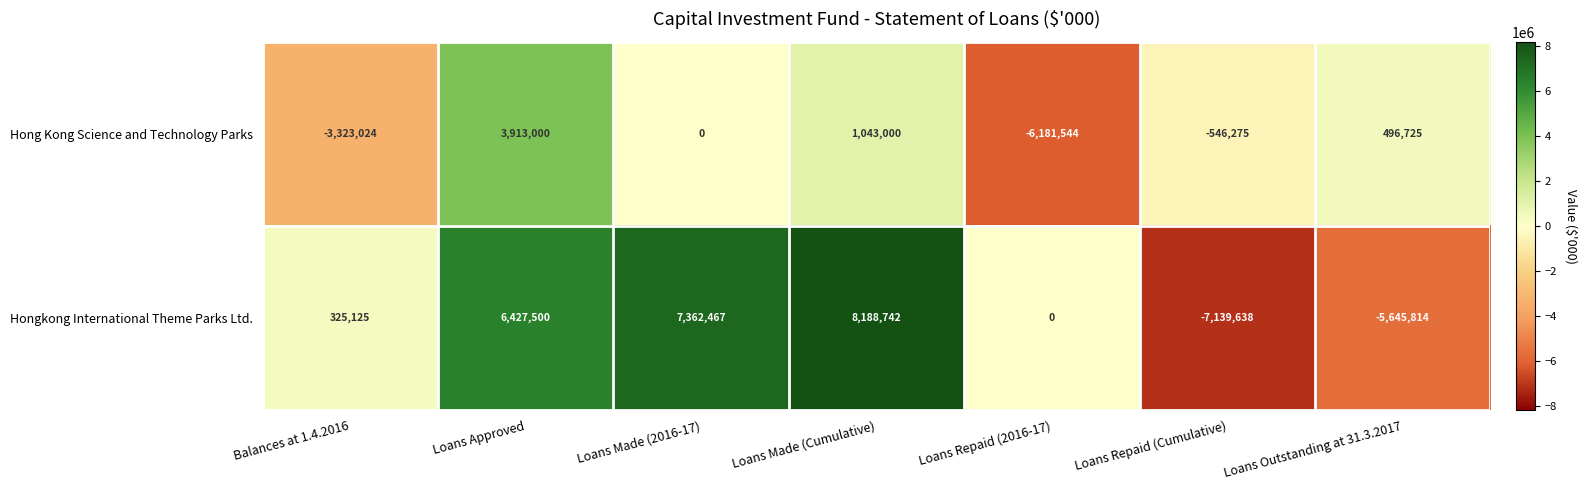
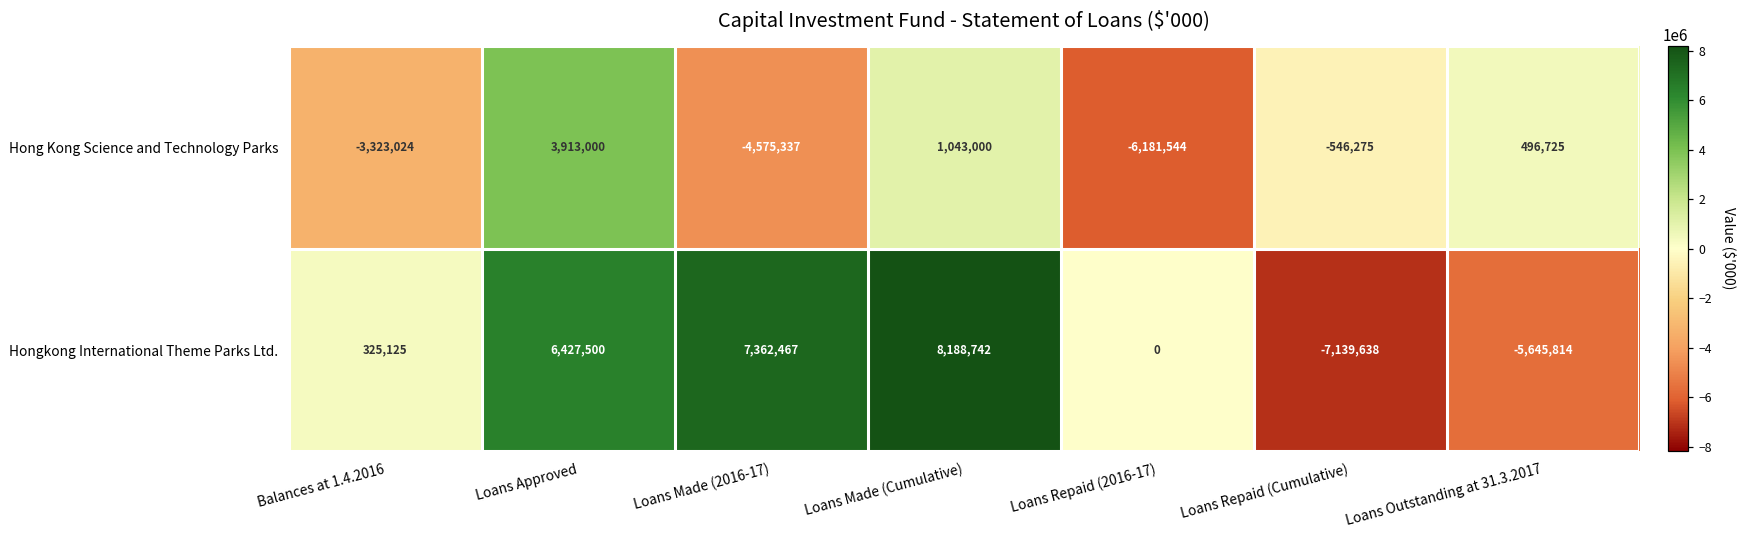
Hong Kong Science and Technology Parks, Loans Made (2016-17): 0 -> -4,575,337
